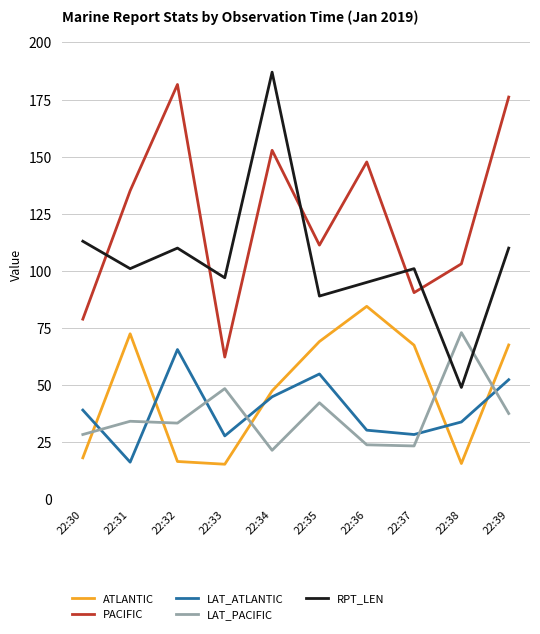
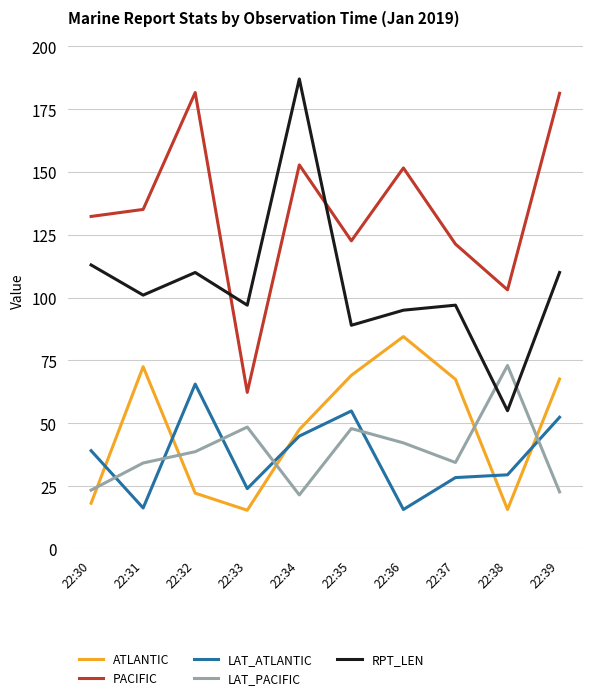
PACIFIC, 22:30: 79 -> 132
LAT_PACIFIC, 22:30: 28 -> 23
ATLANTIC, 22:32: 17 -> 22
LAT_PACIFIC, 22:32: 33 -> 39
LAT_ATLANTIC, 22:33: 28 -> 24
PACIFIC, 22:35: 111 -> 123
LAT_PACIFIC, 22:35: 42 -> 48
PACIFIC, 22:36: 148 -> 152
LAT_ATLANTIC, 22:36: 30 -> 16
LAT_PACIFIC, 22:36: 24 -> 42
PACIFIC, 22:37: 91 -> 121
LAT_PACIFIC, 22:37: 23 -> 34
RPT_LEN, 22:37: 101 -> 97
LAT_ATLANTIC, 22:38: 34 -> 30
RPT_LEN, 22:38: 49 -> 55
PACIFIC, 22:39: 176 -> 181
LAT_PACIFIC, 22:39: 38 -> 23
